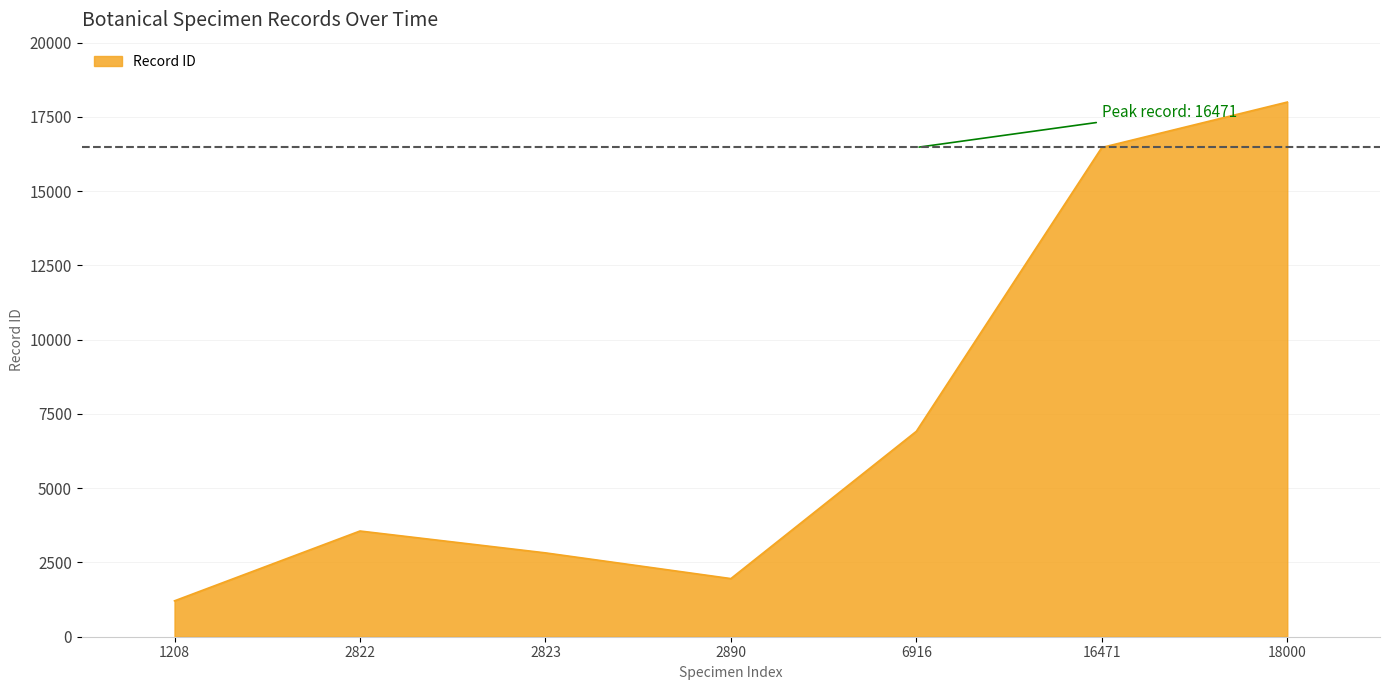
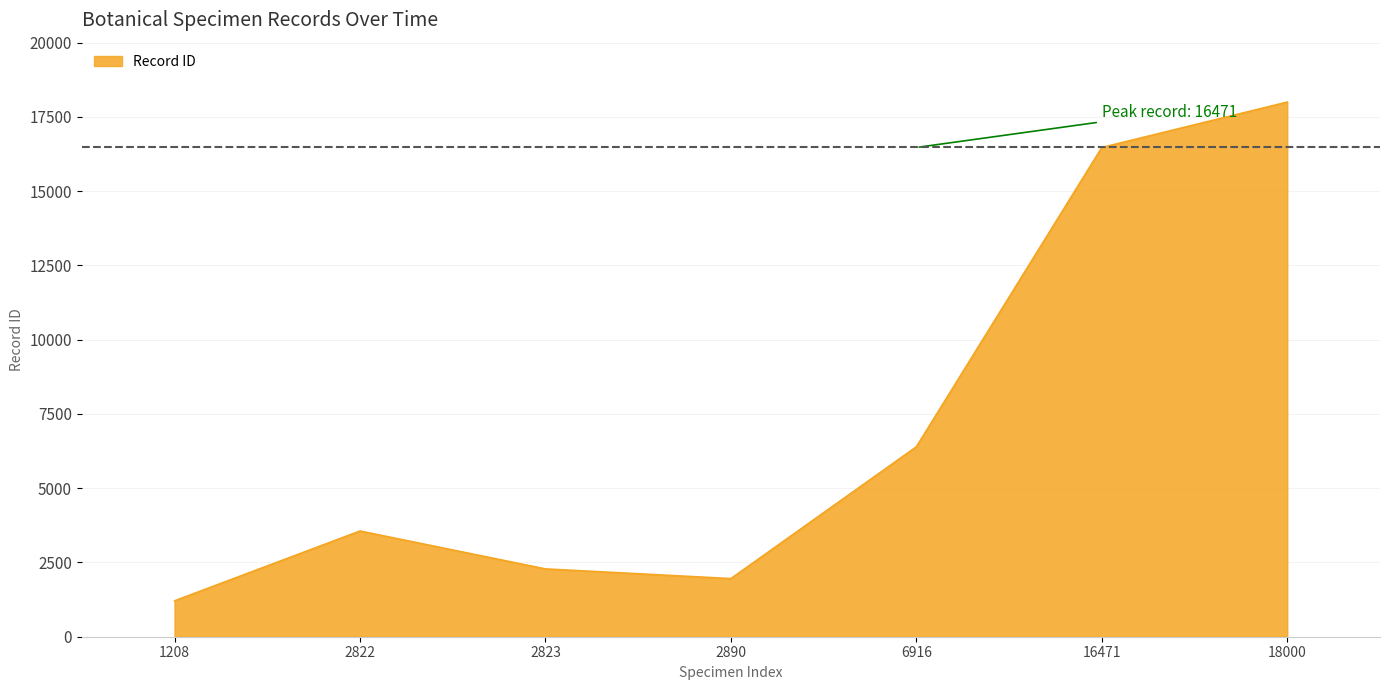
2823: 2800 -> 2300
6916: 6900 -> 6400
